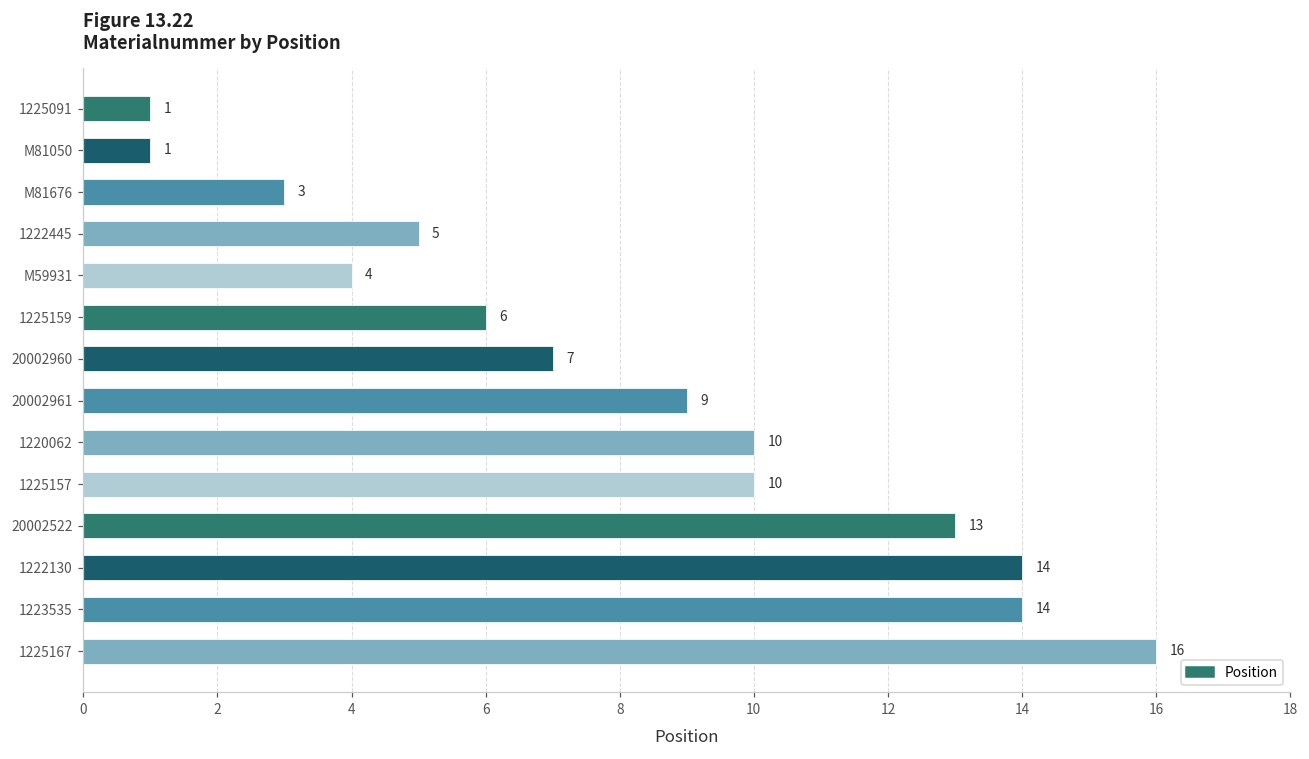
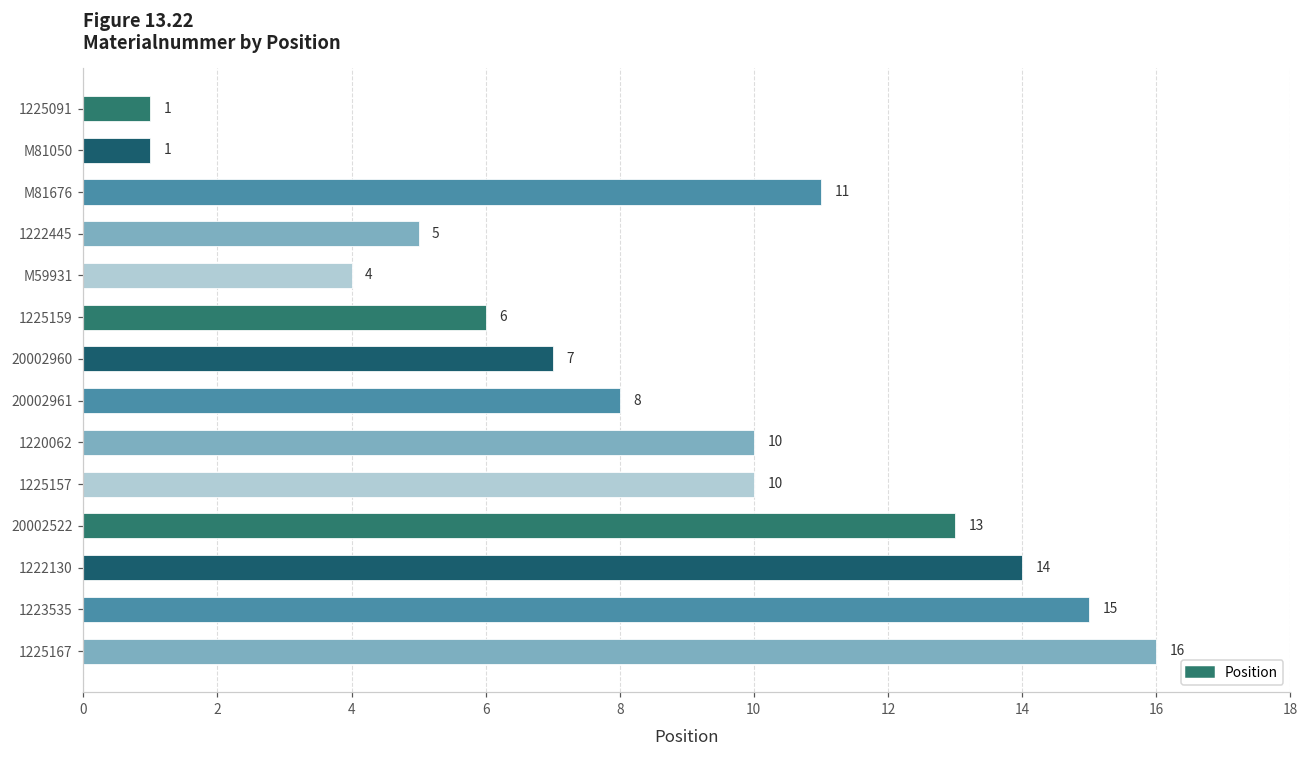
M81676: 3 -> 11
20002961: 9 -> 8
1223535: 14 -> 15
